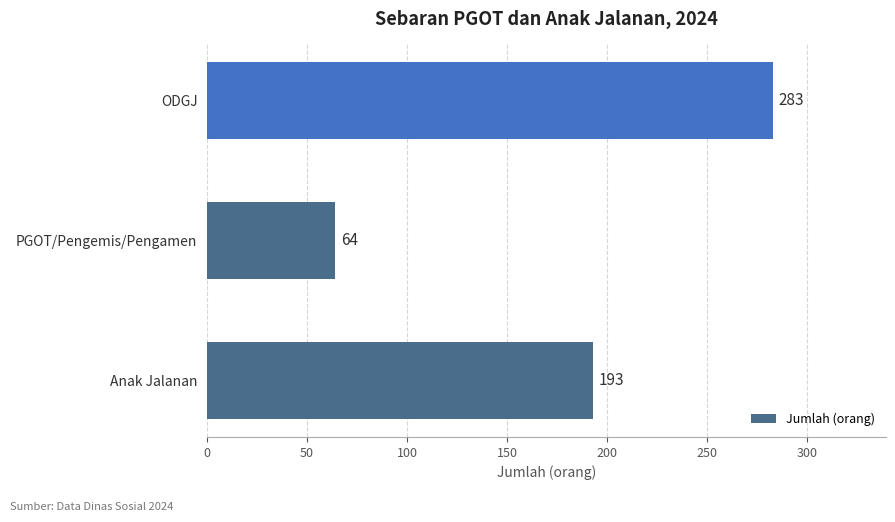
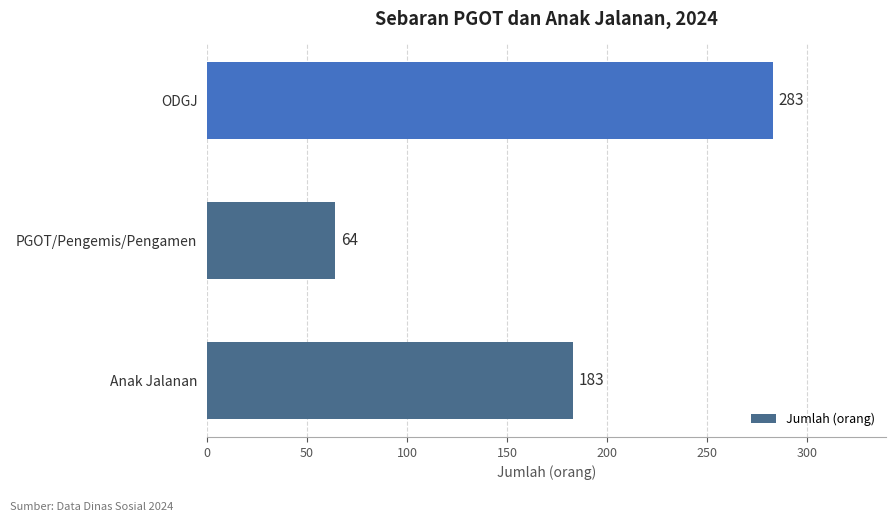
Anak Jalanan: 193 -> 183
